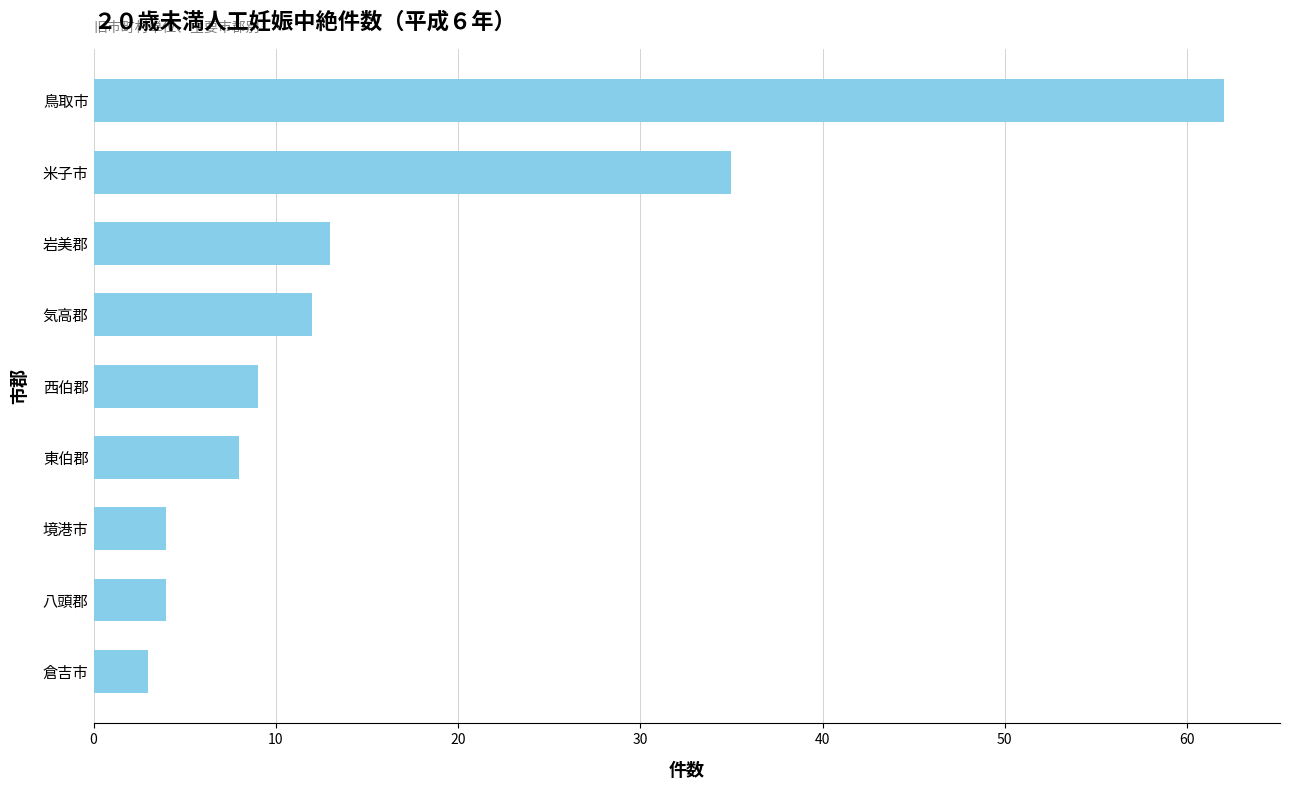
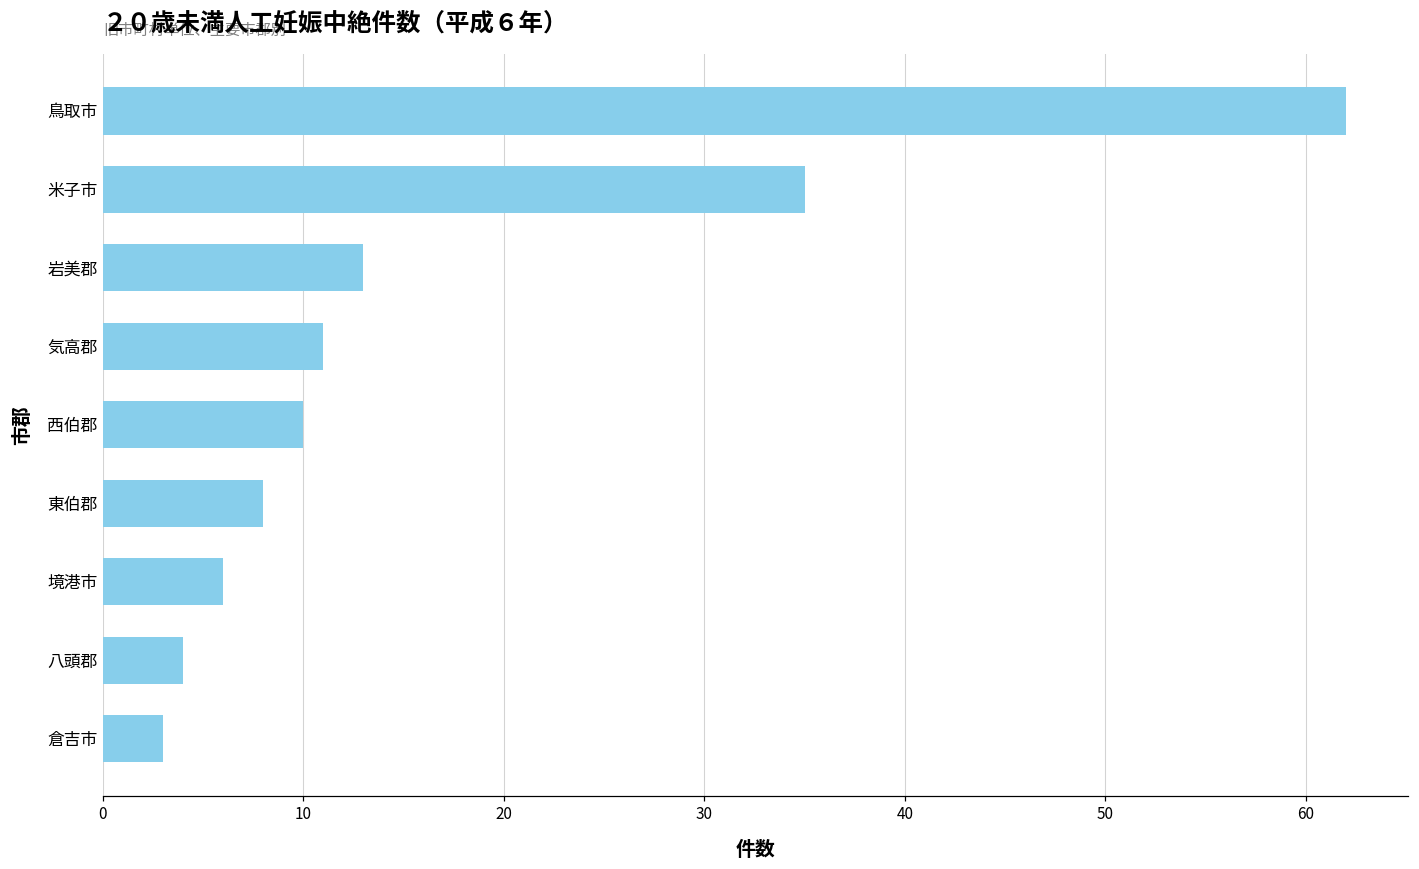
気高郡: 12 -> 11
西伯郡: 9 -> 10
境港市: 4 -> 6
